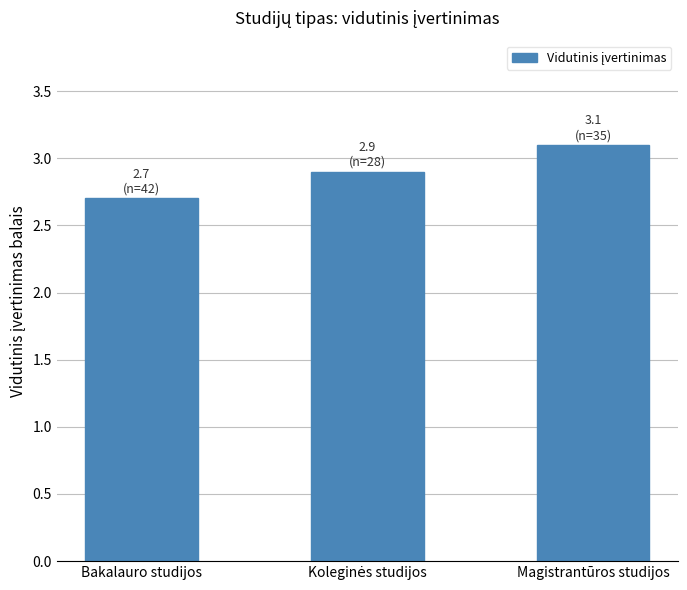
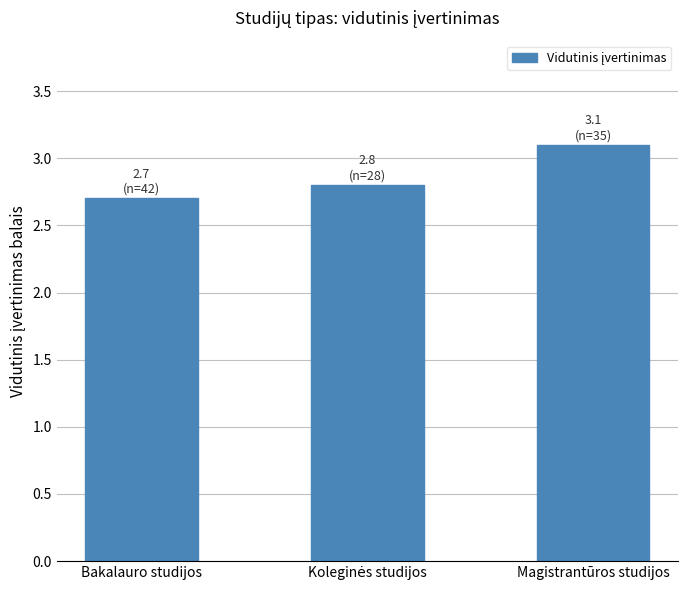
Koleginės studijos: 2.9 -> 2.8
